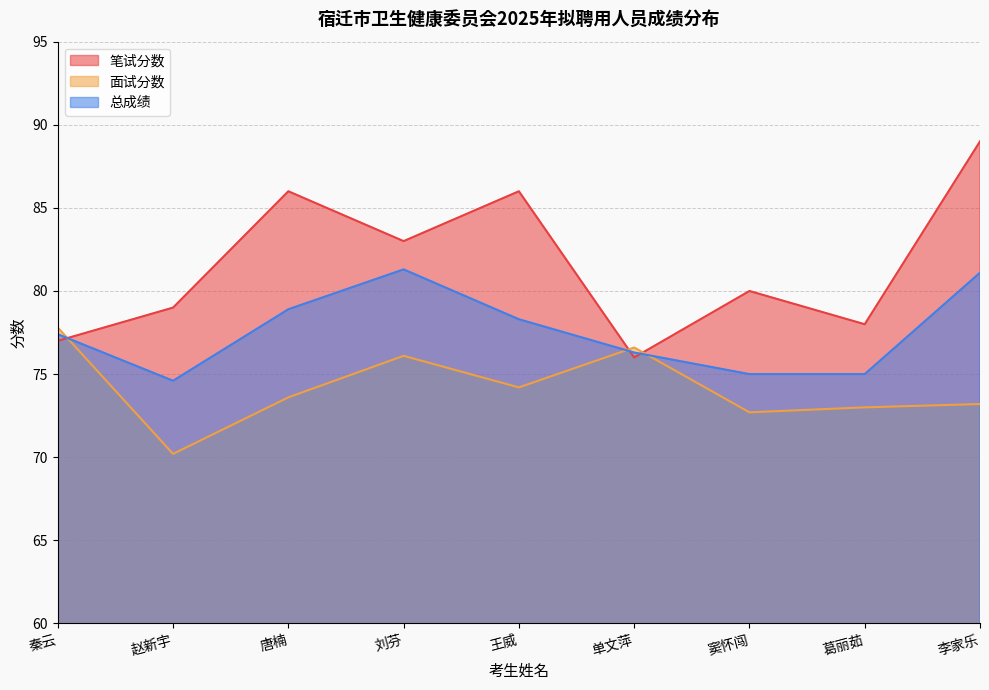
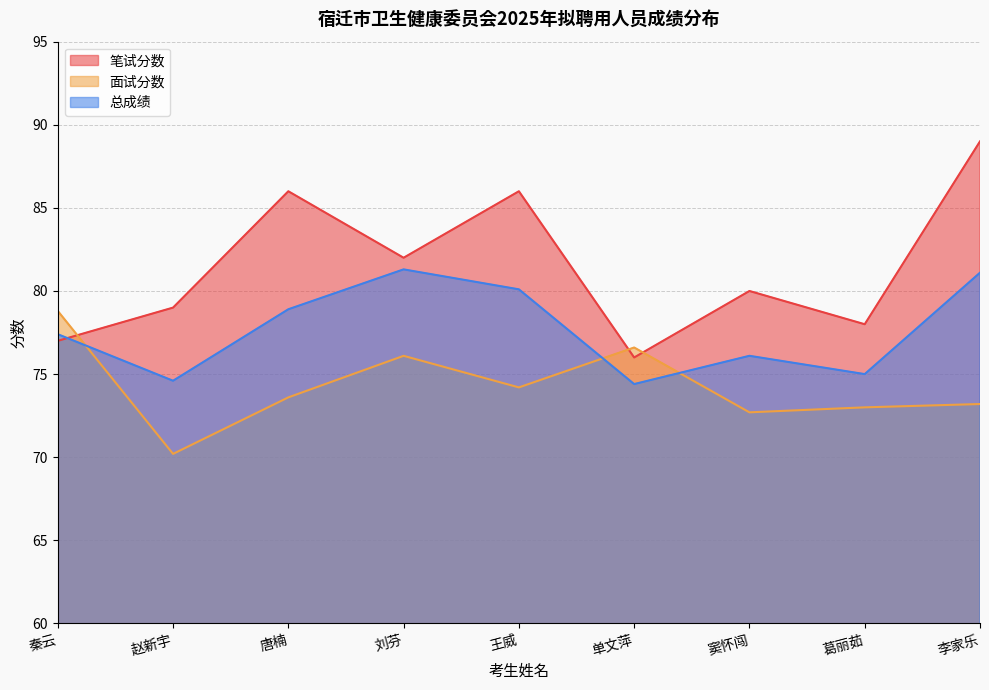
面试分数, 秦云: 77.8 -> 78.8
笔试分数, 刘芬: 83 -> 82
总成绩, 王威: 78.3 -> 80.1
总成绩, 单文萍: 76.3 -> 74.4
总成绩, 窦怀闯: 75.0 -> 76.1
